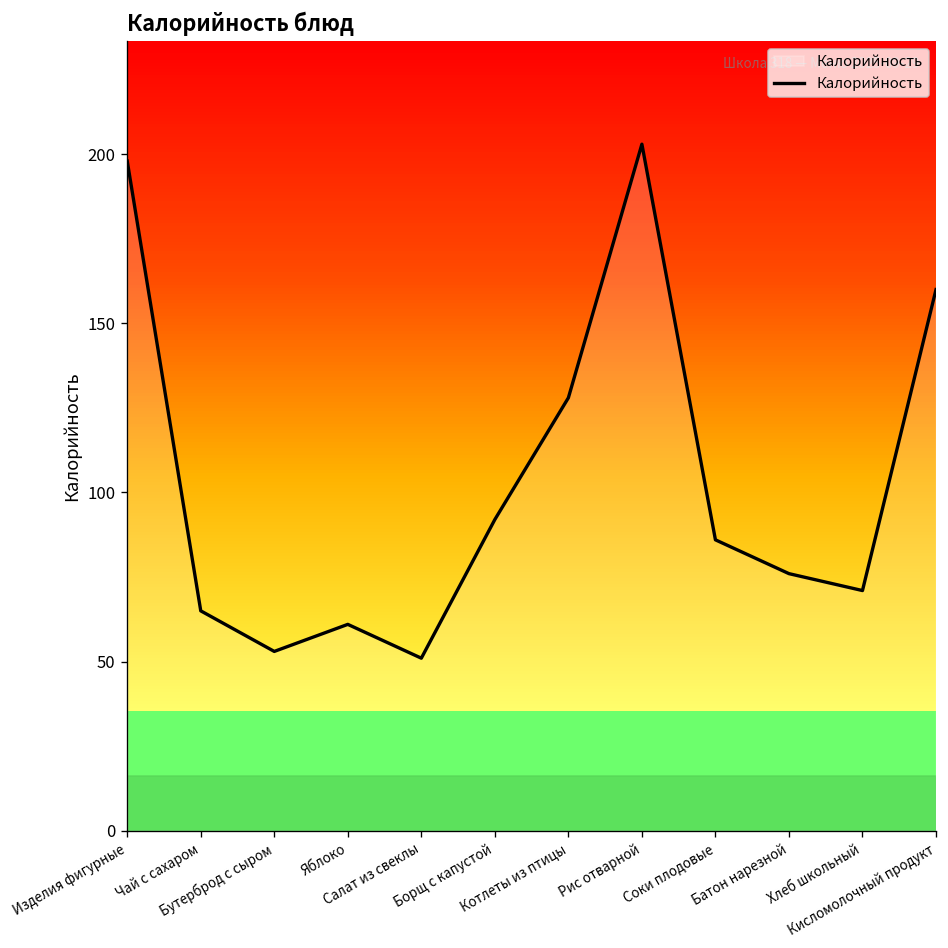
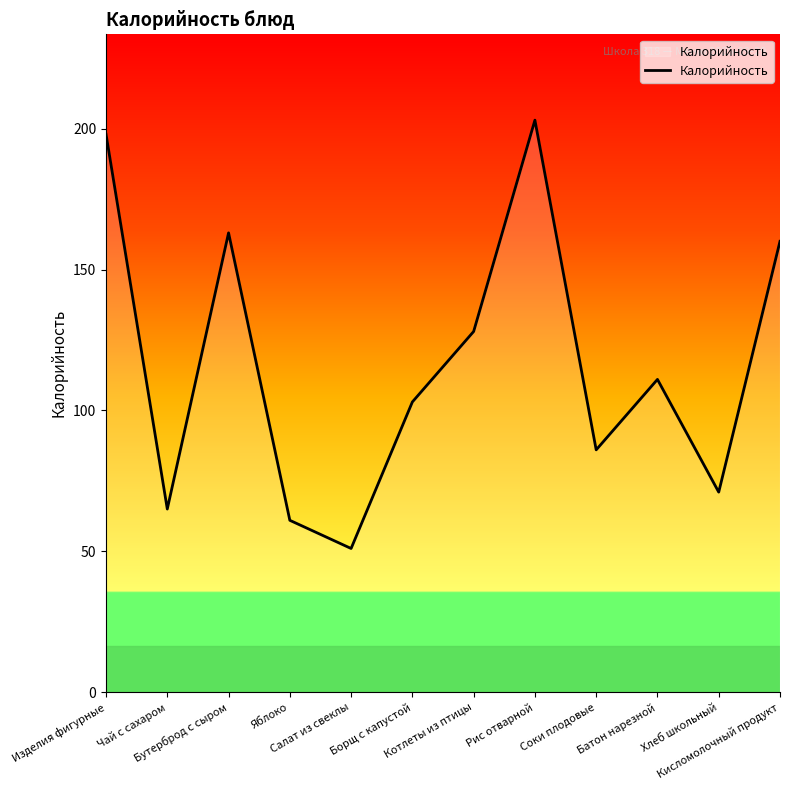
Бутерброд с сыром: 53 -> 163
Борщ с капустой: 92 -> 103
Батон нарезной: 76 -> 111
